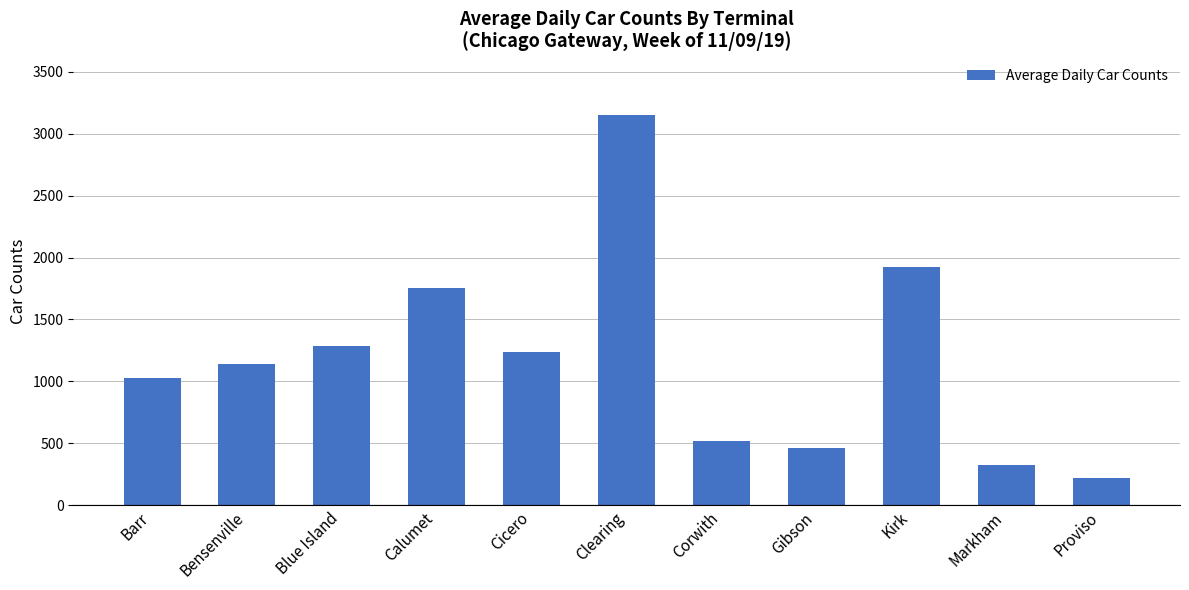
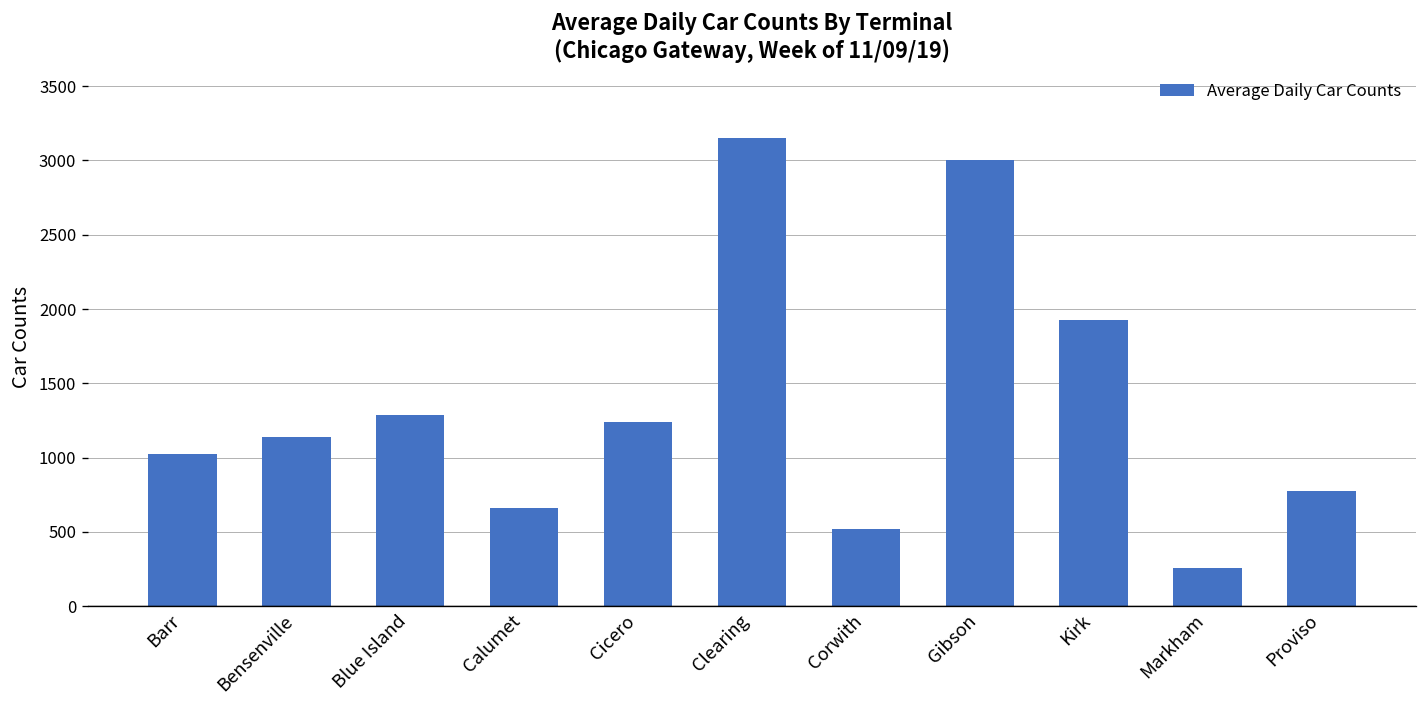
Calumet: 1760 -> 660
Gibson: 470 -> 3000
Markham: 320 -> 260
Proviso: 220 -> 780
